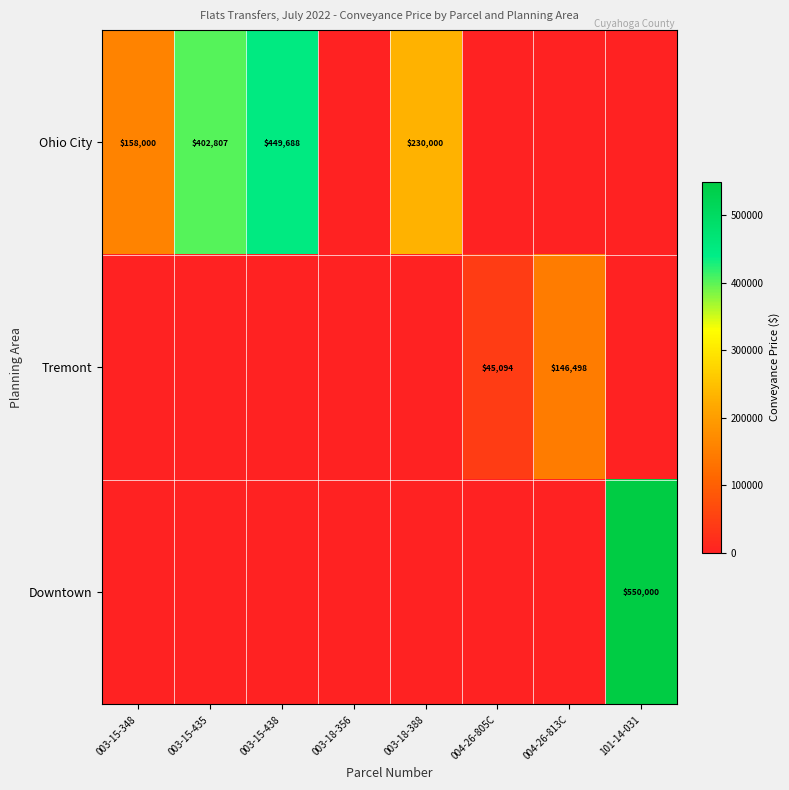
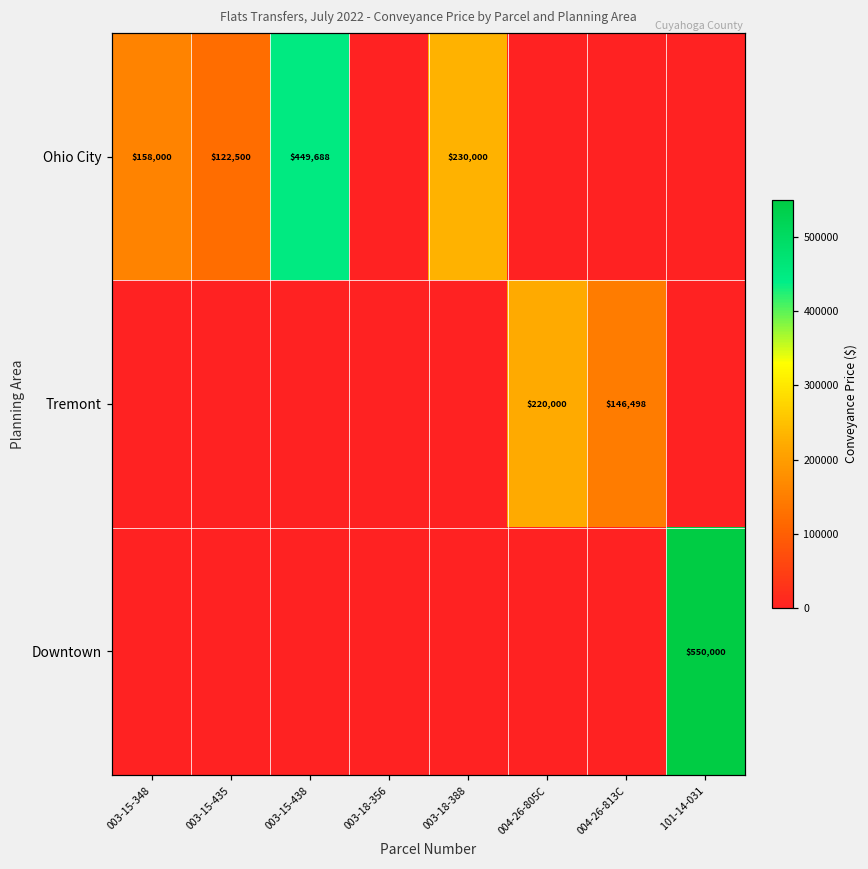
Ohio City, 003-15-435: $402,807 -> $122,500
Tremont, 004-26-805C: $45,094 -> $220,000
